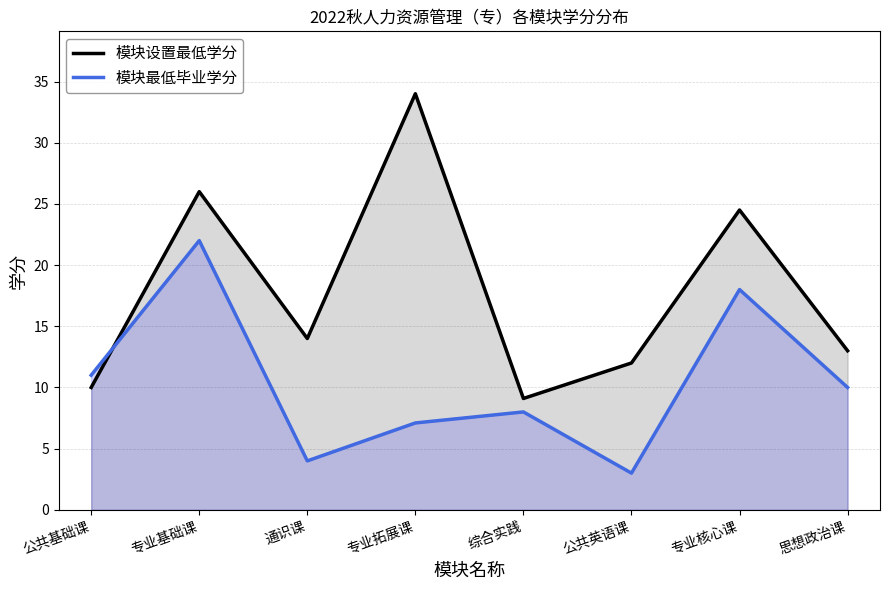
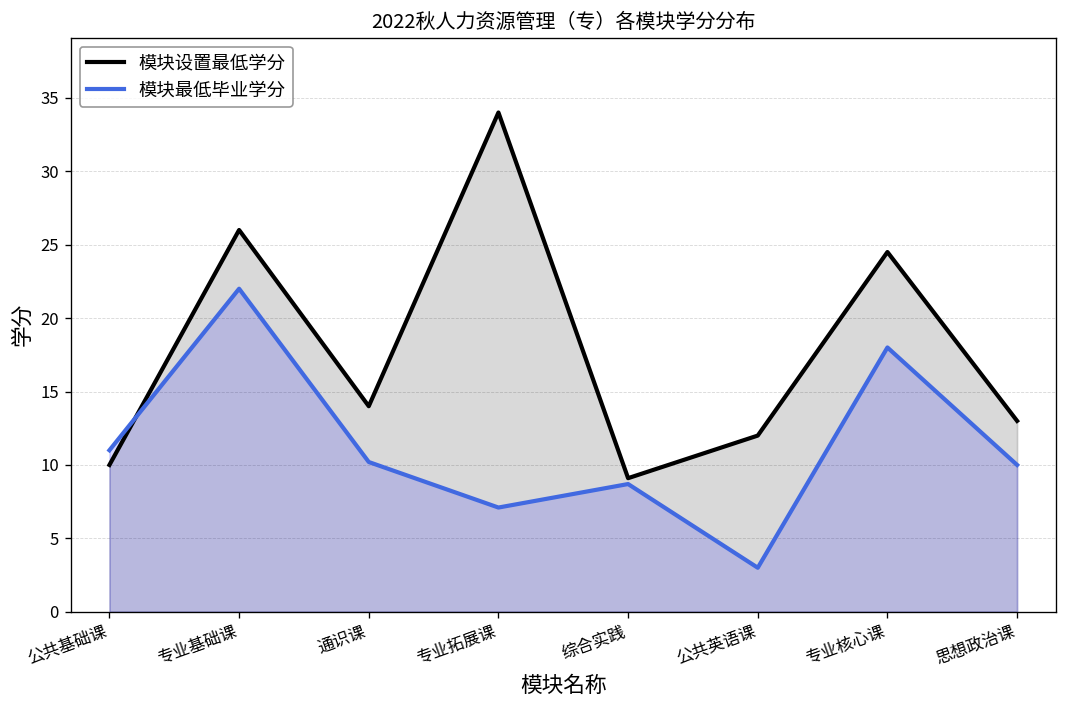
模块最低毕业学分, 通识课: 4.0 -> 10.2
模块最低毕业学分, 综合实践: 8.0 -> 8.7
